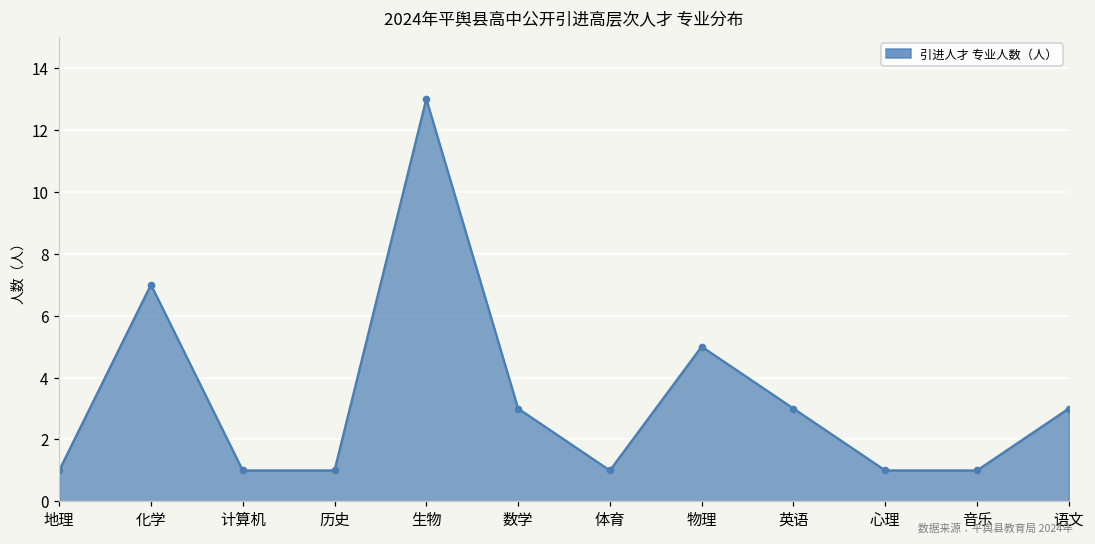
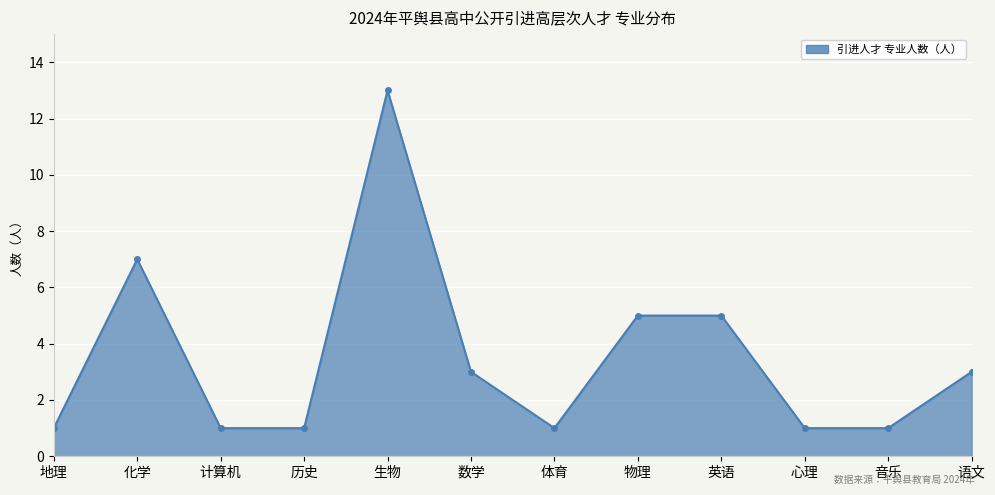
英语: 3 -> 5
